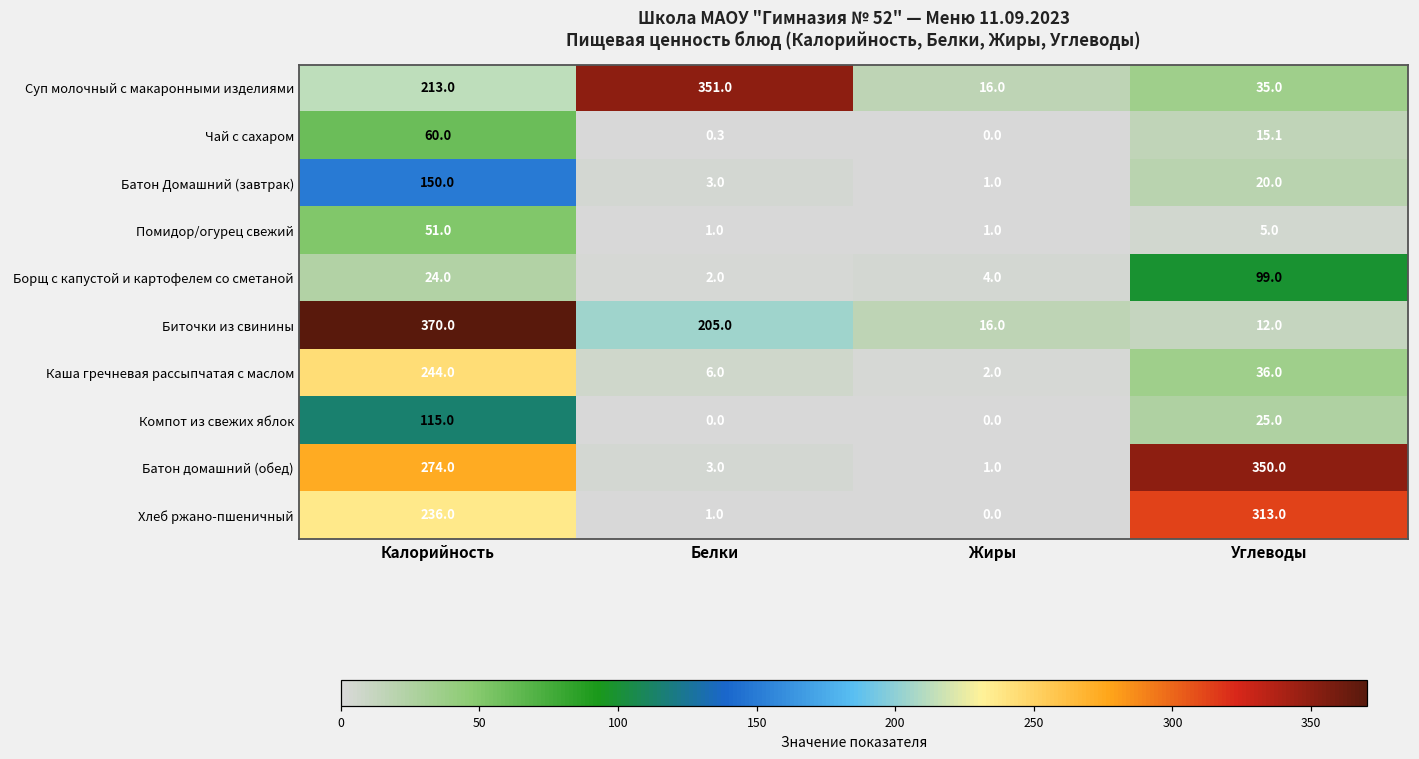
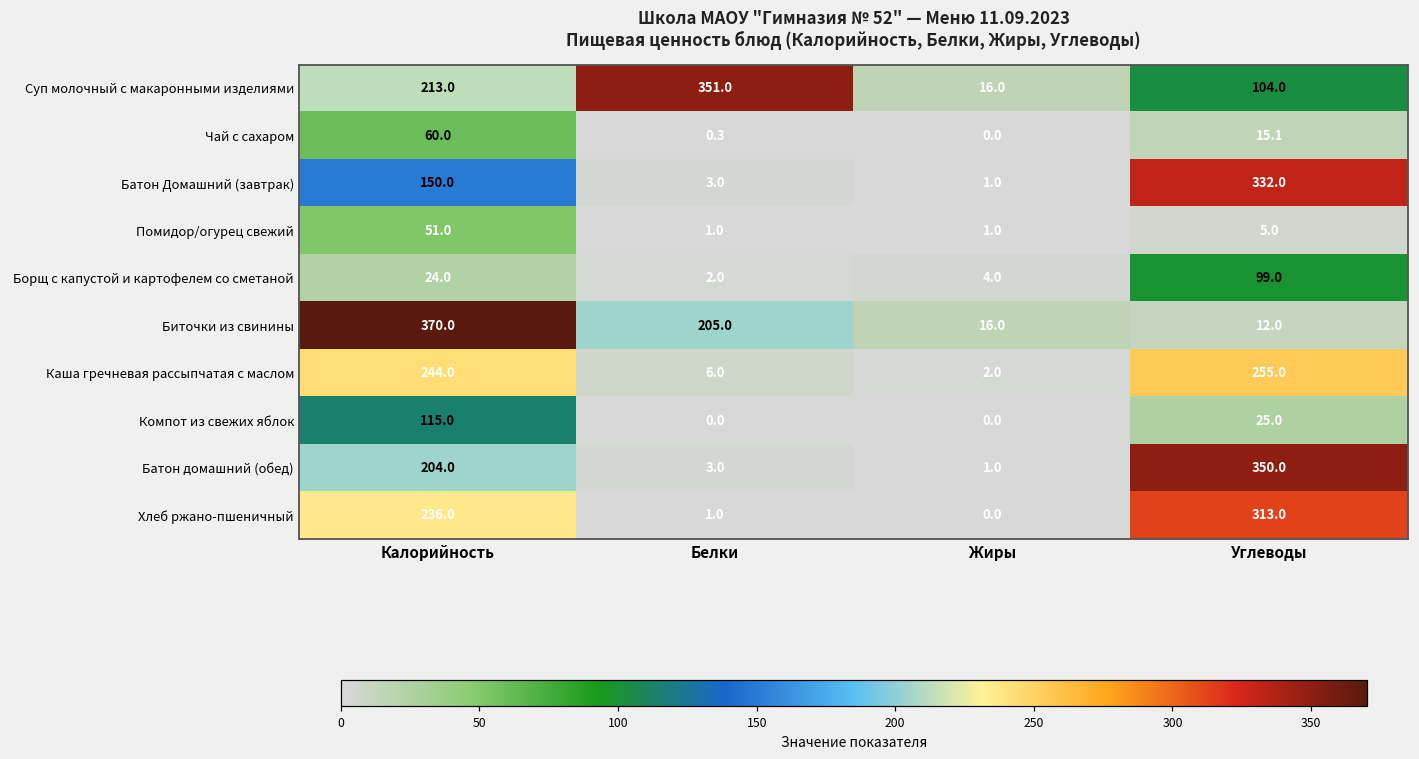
Суп молочный с макаронными изделиями, Углеводы: 35.0 -> 104.0
Батон Домашний (завтрак), Углеводы: 20.0 -> 332.0
Каша гречневая рассыпчатая с маслом, Углеводы: 36.0 -> 255.0
Батон домашний (обед), Калорийность: 274.0 -> 204.0
